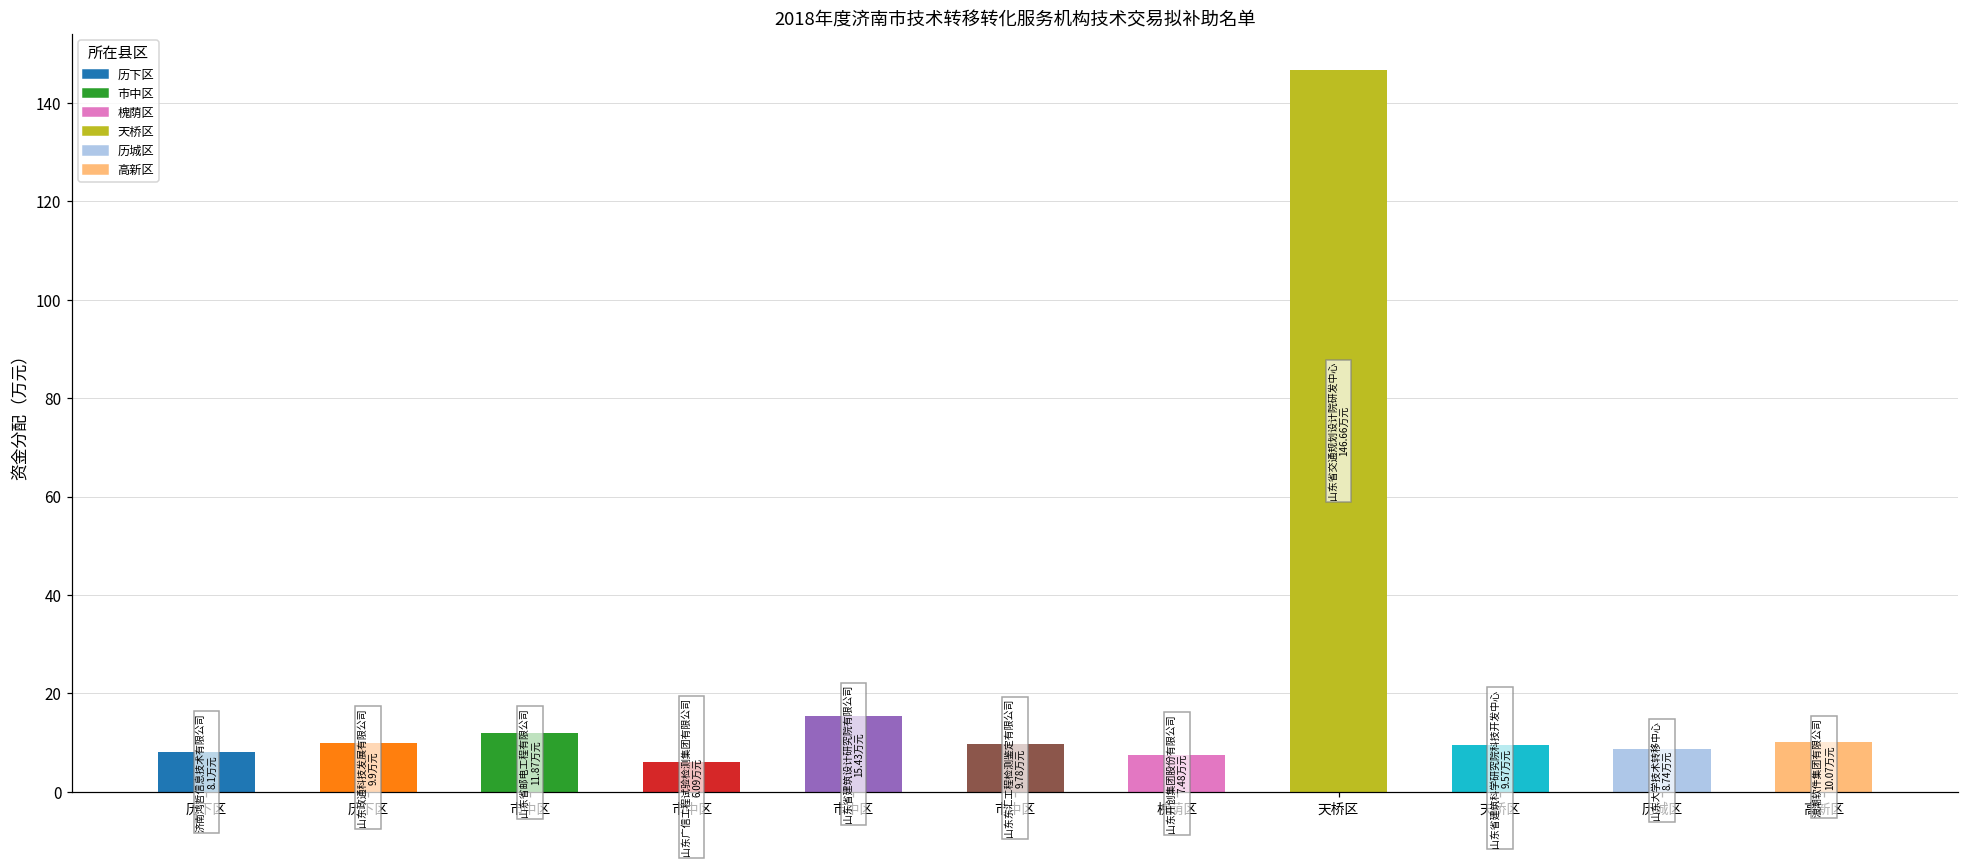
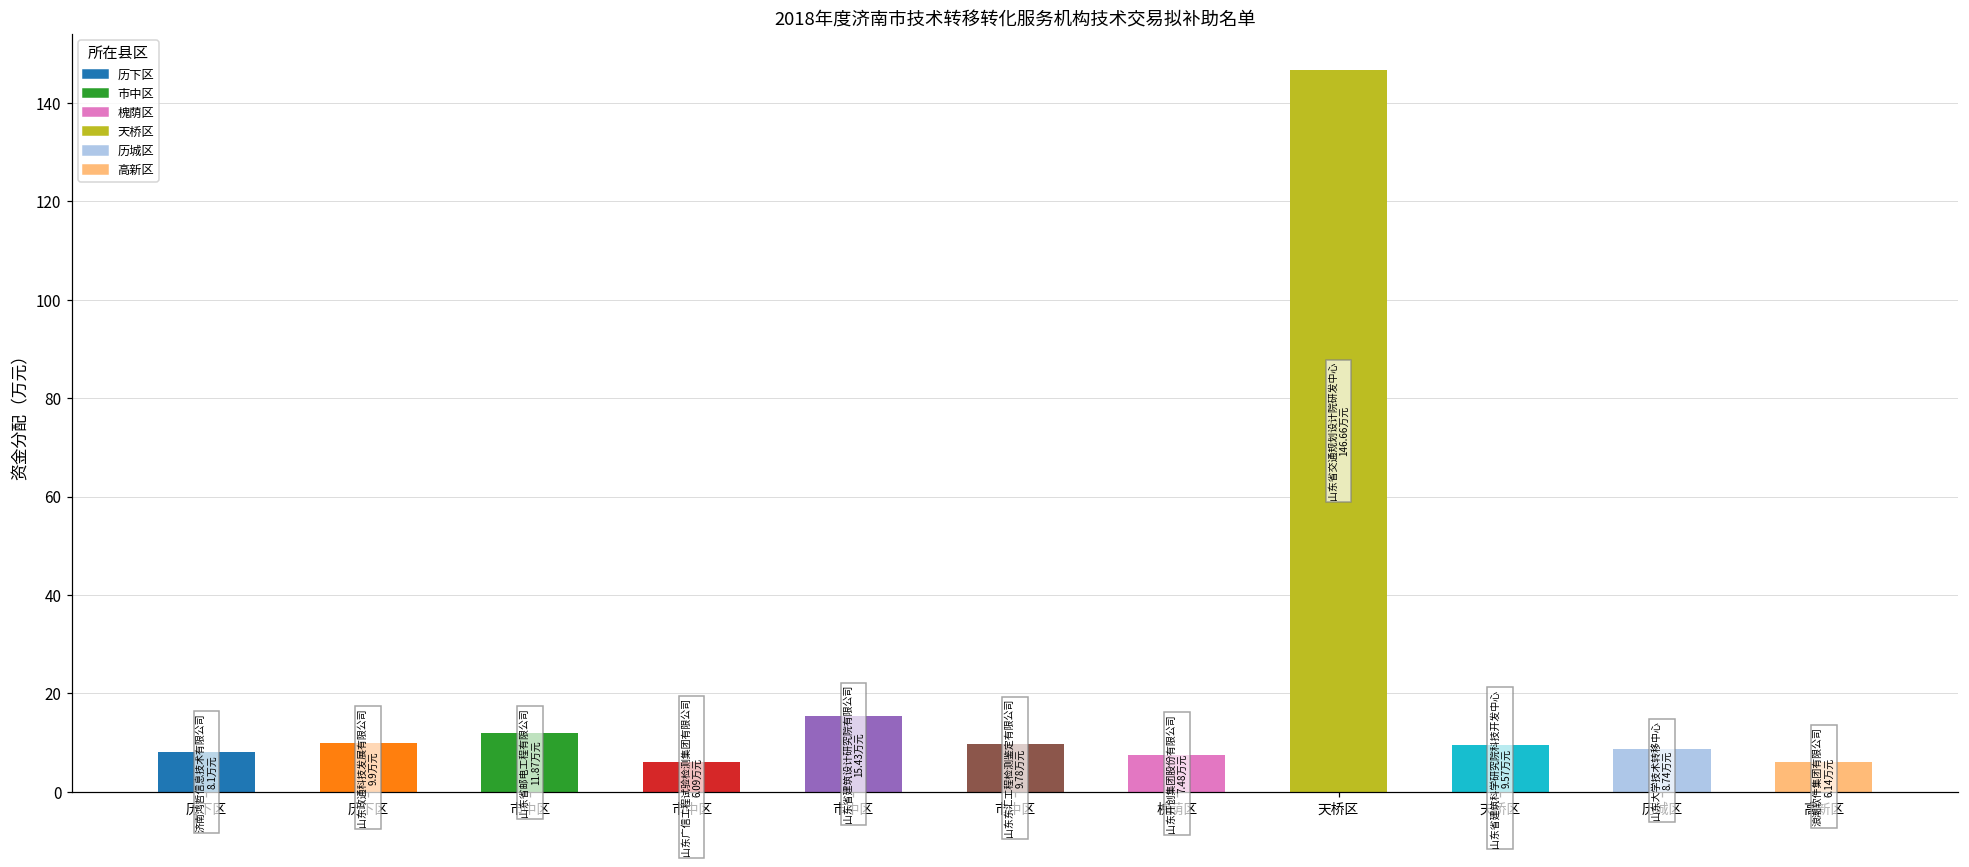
高新区: 10.07 -> 6.14
